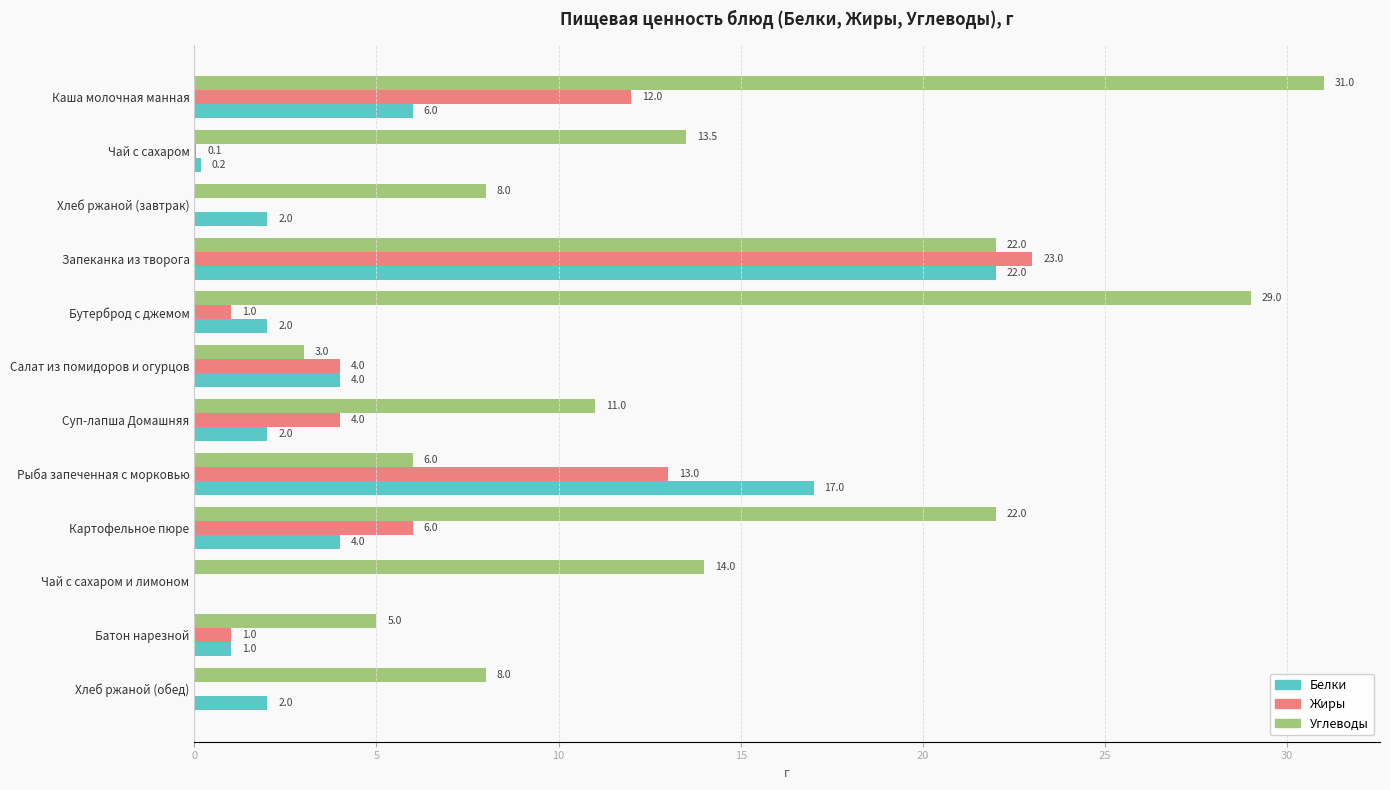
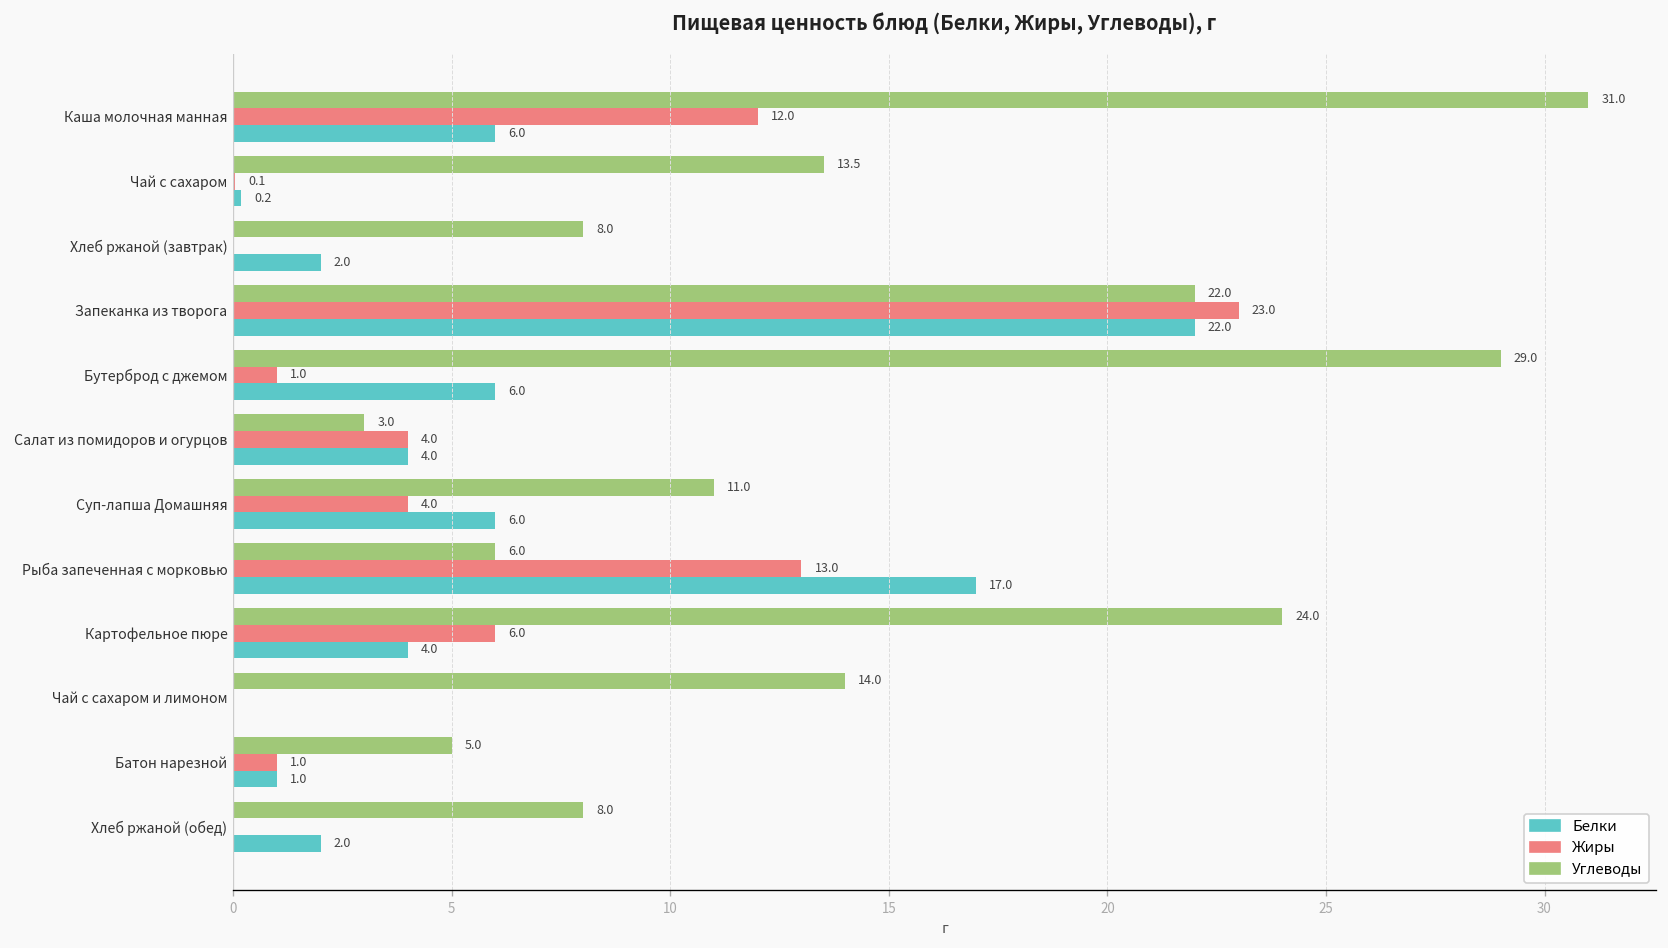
Белки, Бутерброд с джемом: 2.0 -> 6.0
Белки, Суп-лапша Домашняя: 2.0 -> 6.0
Углеводы, Картофельное пюре: 22.0 -> 24.0
